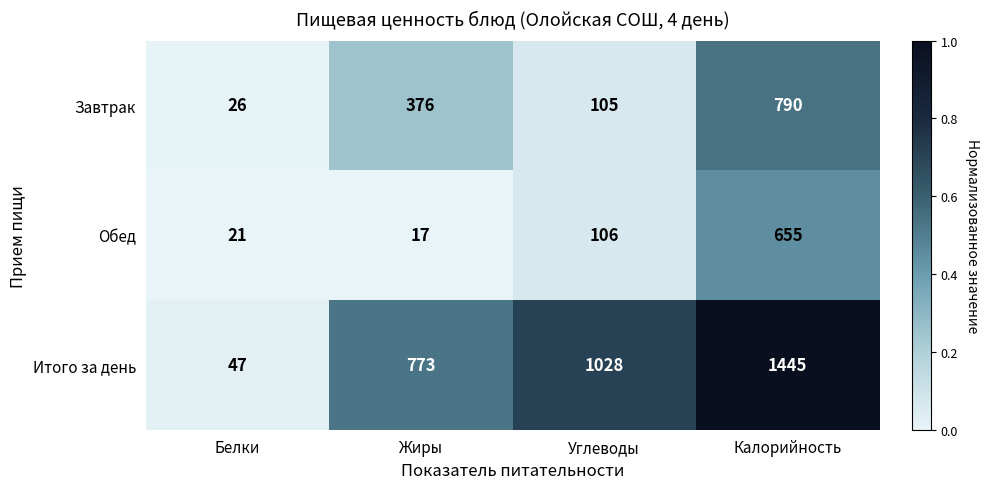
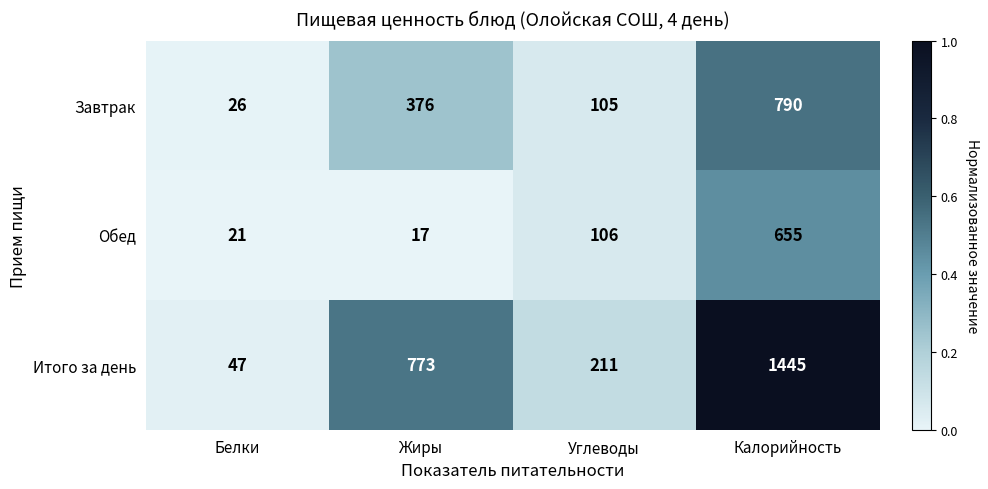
Итого за день, Углеводы: 1028 -> 211
